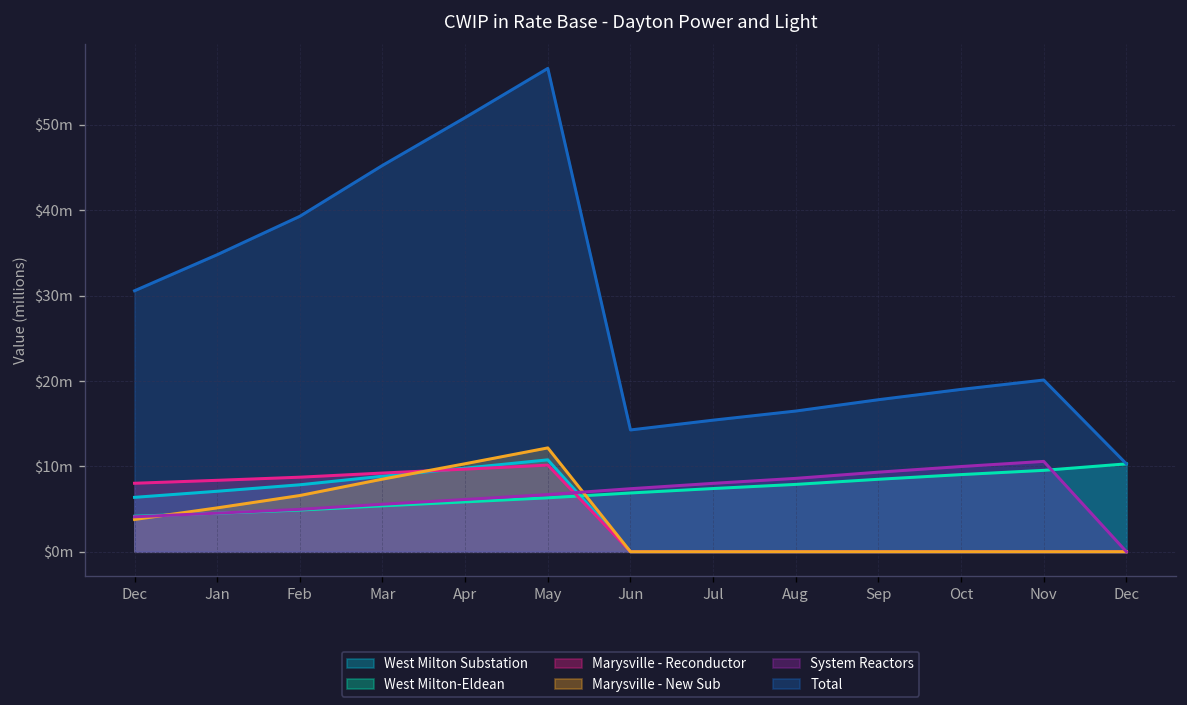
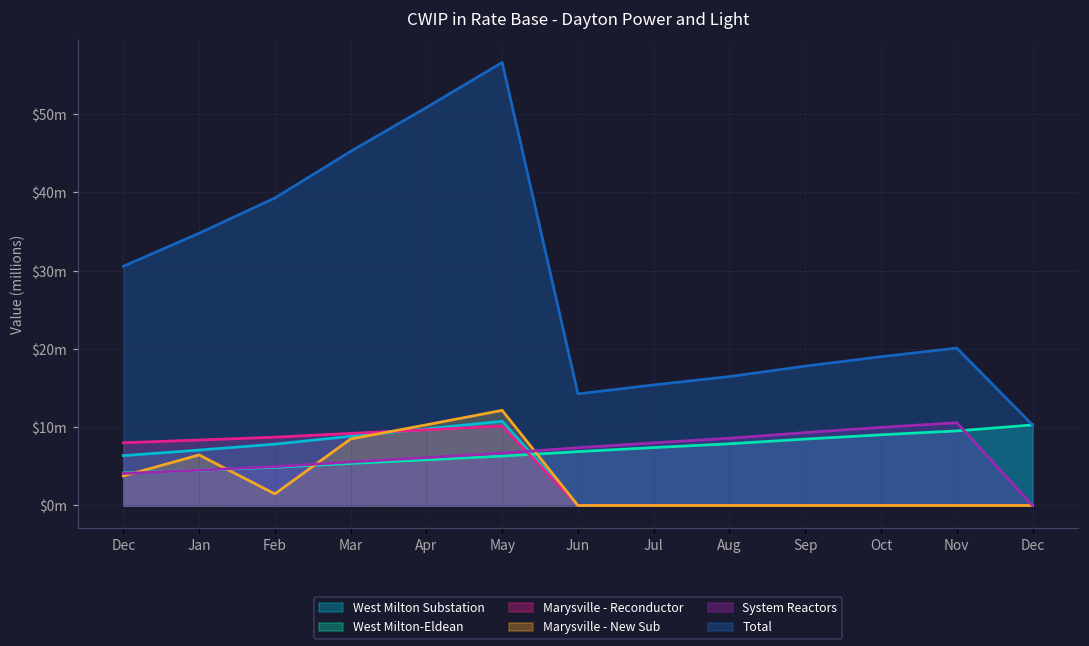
Marysville - New Sub, Jan: $5m -> $6m
Marysville - New Sub, Feb: $7m -> $1m
